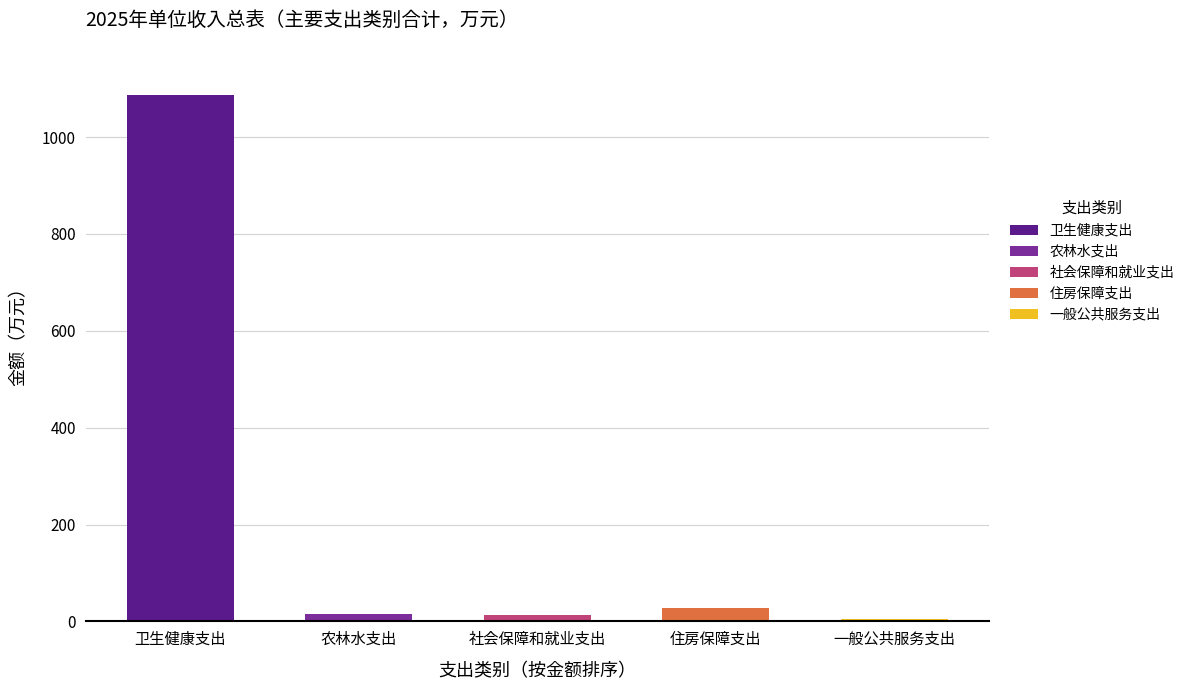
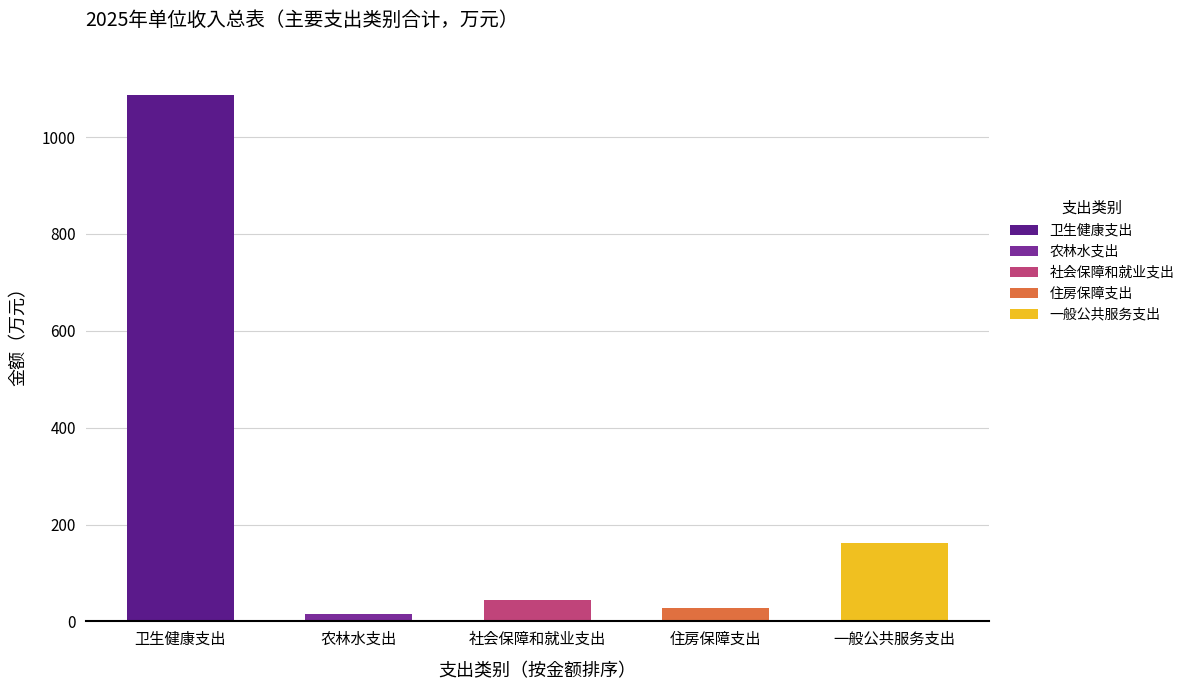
社会保障和就业支出: 10 -> 40
一般公共服务支出: 0 -> 160
